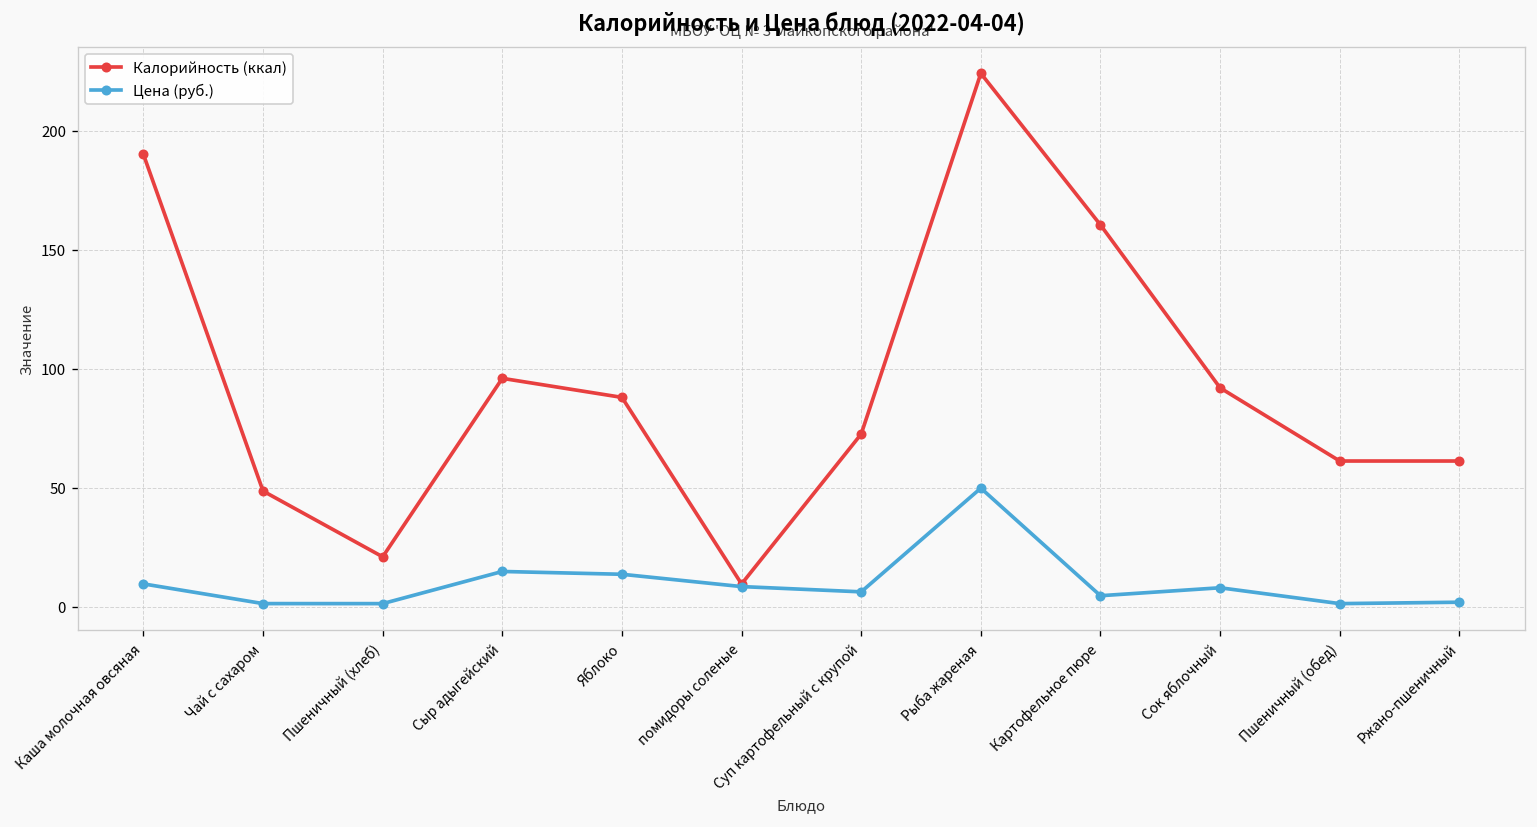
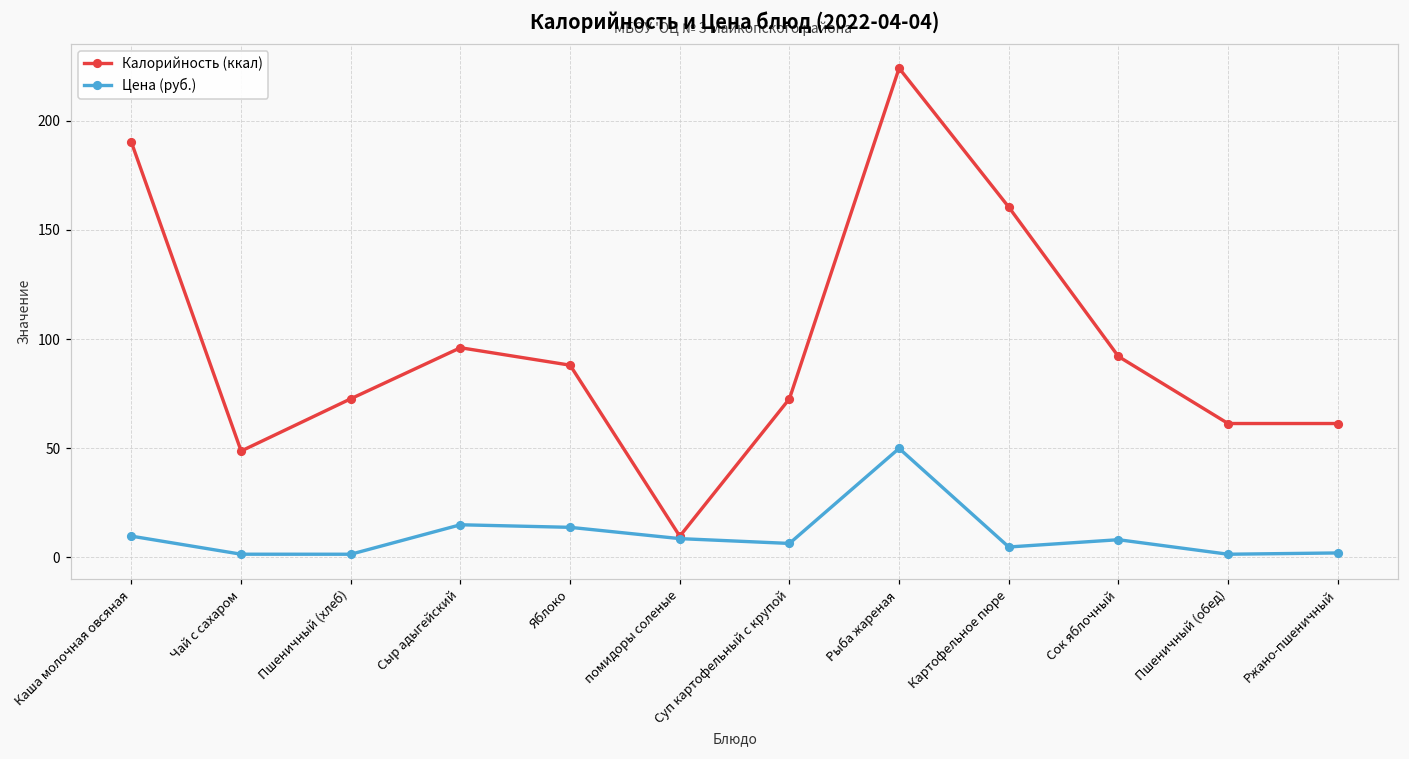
Калорийность (ккал), Пшеничный (хлеб): 21 -> 73
